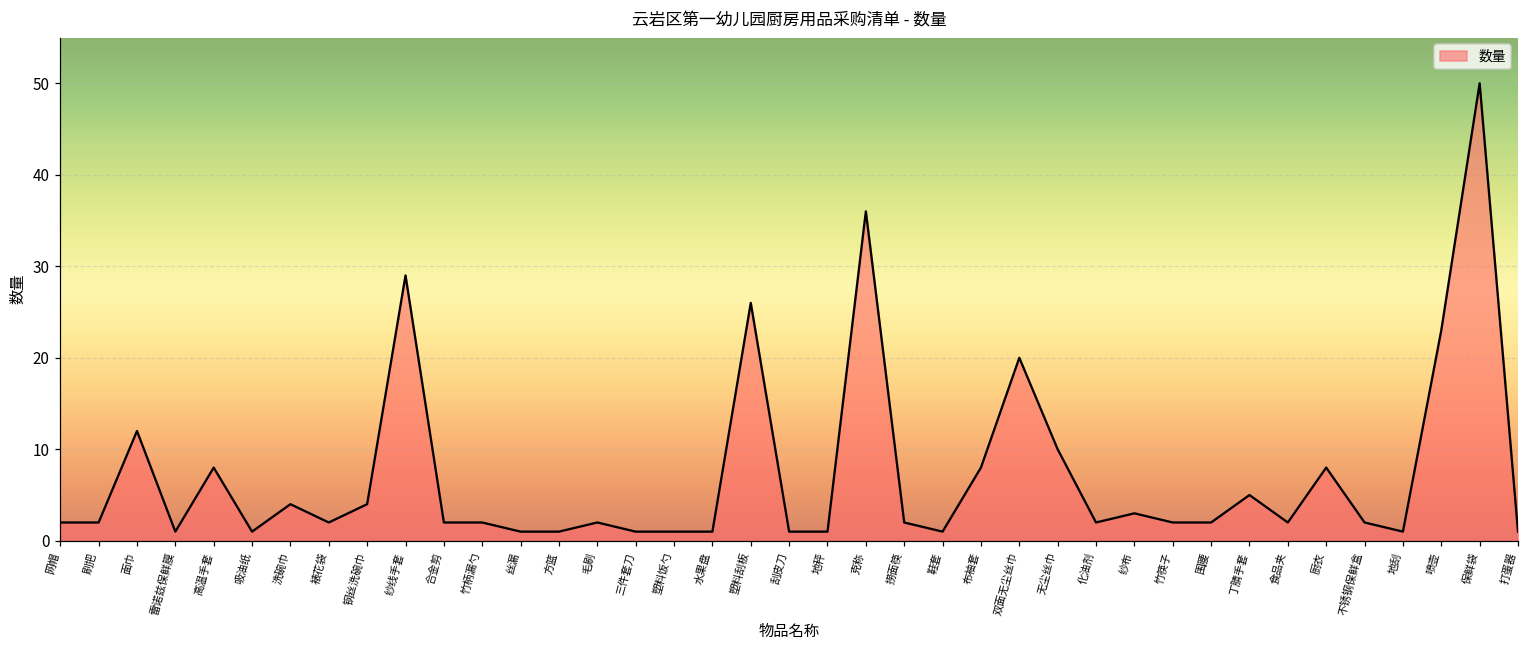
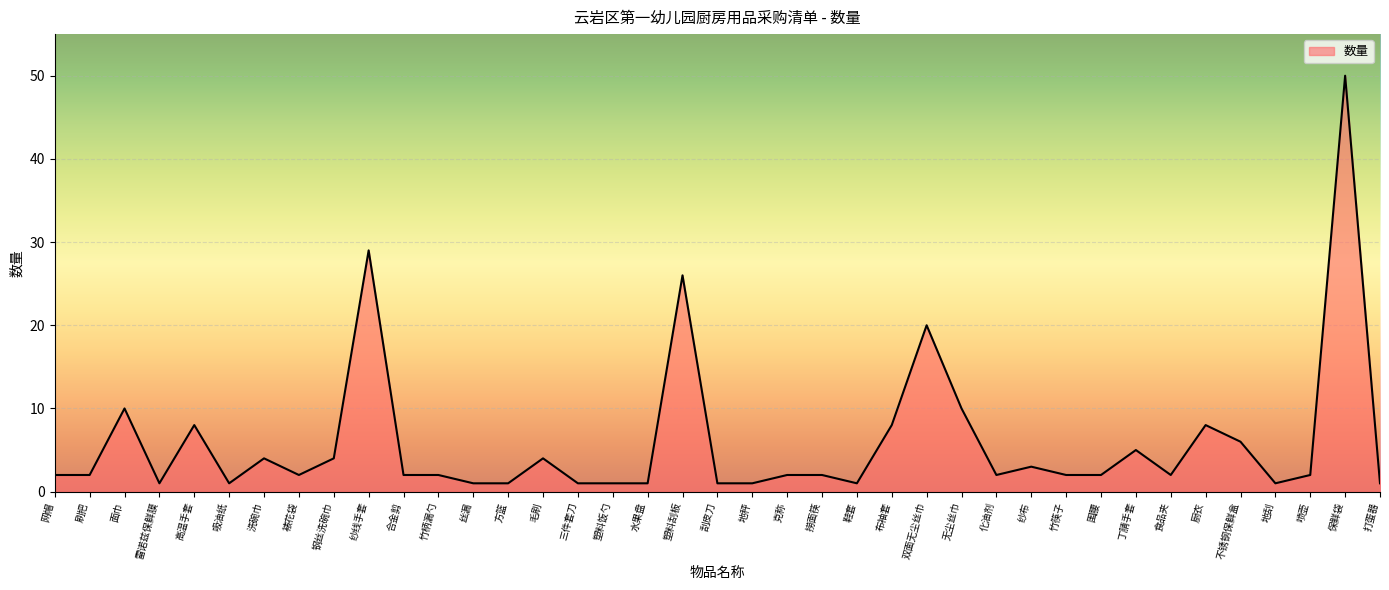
面巾: 12 -> 10
毛刷: 2 -> 4
克称: 36 -> 2
不锈钢保鲜盒: 2 -> 6
喷壶: 23 -> 2
